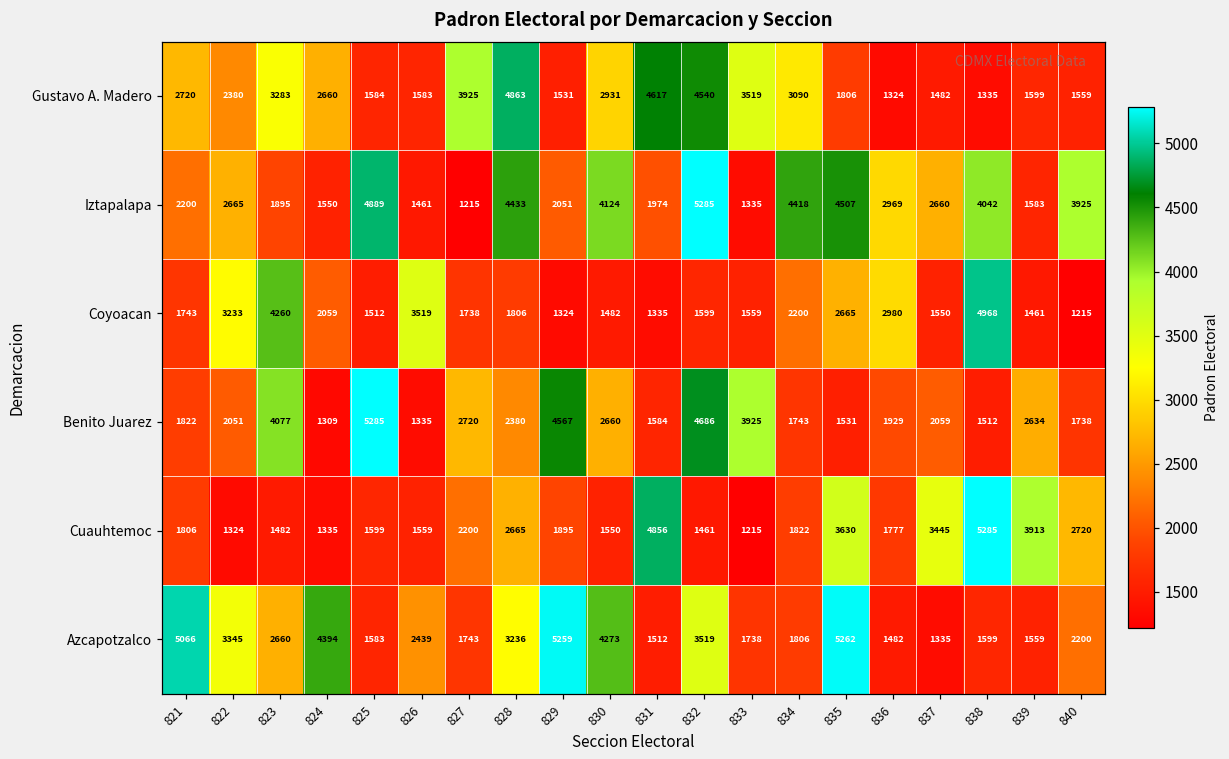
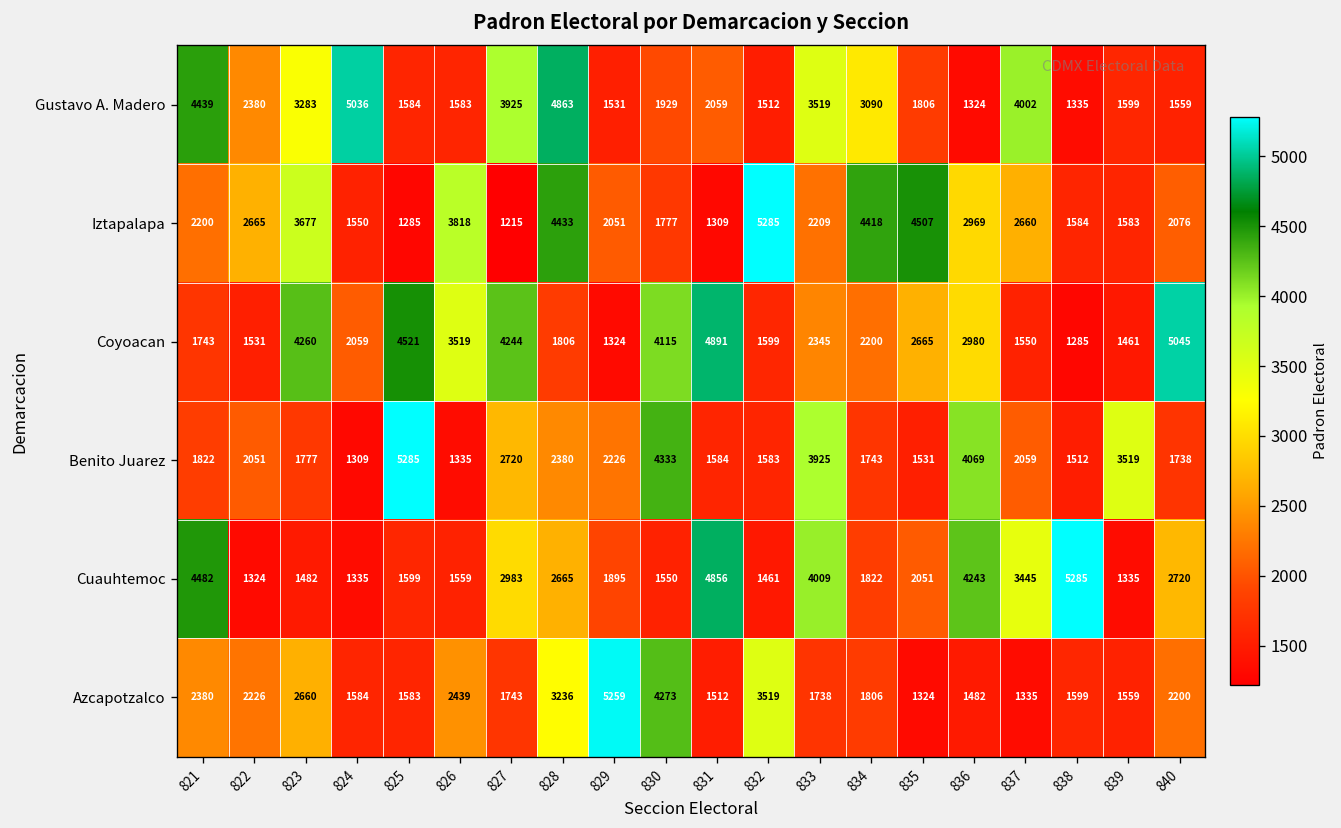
Gustavo A. Madero, 821: 2720 -> 4439
Gustavo A. Madero, 824: 2660 -> 5036
Gustavo A. Madero, 830: 2931 -> 1929
Gustavo A. Madero, 831: 4617 -> 2059
Gustavo A. Madero, 832: 4540 -> 1512
Gustavo A. Madero, 837: 1482 -> 4002
Iztapalapa, 823: 1895 -> 3677
Iztapalapa, 825: 4889 -> 1285
Iztapalapa, 826: 1461 -> 3818
Iztapalapa, 830: 4124 -> 1777
Iztapalapa, 831: 1974 -> 1309
Iztapalapa, 833: 1335 -> 2209
Iztapalapa, 838: 4042 -> 1584
Iztapalapa, 840: 3925 -> 2076
Coyoacan, 822: 3233 -> 1531
Coyoacan, 825: 1512 -> 4521
Coyoacan, 827: 1738 -> 4244
Coyoacan, 830: 1482 -> 4115
Coyoacan, 831: 1335 -> 4891
Coyoacan, 833: 1559 -> 2345
Coyoacan, 838: 4968 -> 1285
Coyoacan, 840: 1215 -> 5045
Benito Juarez, 823: 4077 -> 1777
Benito Juarez, 829: 4567 -> 2226
Benito Juarez, 830: 2660 -> 4333
Benito Juarez, 832: 4686 -> 1583
Benito Juarez, 836: 1929 -> 4069
Benito Juarez, 839: 2634 -> 3519
Cuauhtemoc, 821: 1806 -> 4482
Cuauhtemoc, 827: 2200 -> 2983
Cuauhtemoc, 833: 1215 -> 4009
Cuauhtemoc, 835: 3630 -> 2051
Cuauhtemoc, 836: 1777 -> 4243
Cuauhtemoc, 839: 3913 -> 1335
Azcapotzalco, 821: 5066 -> 2380
Azcapotzalco, 822: 3345 -> 2226
Azcapotzalco, 824: 4394 -> 1584
Azcapotzalco, 835: 5262 -> 1324
